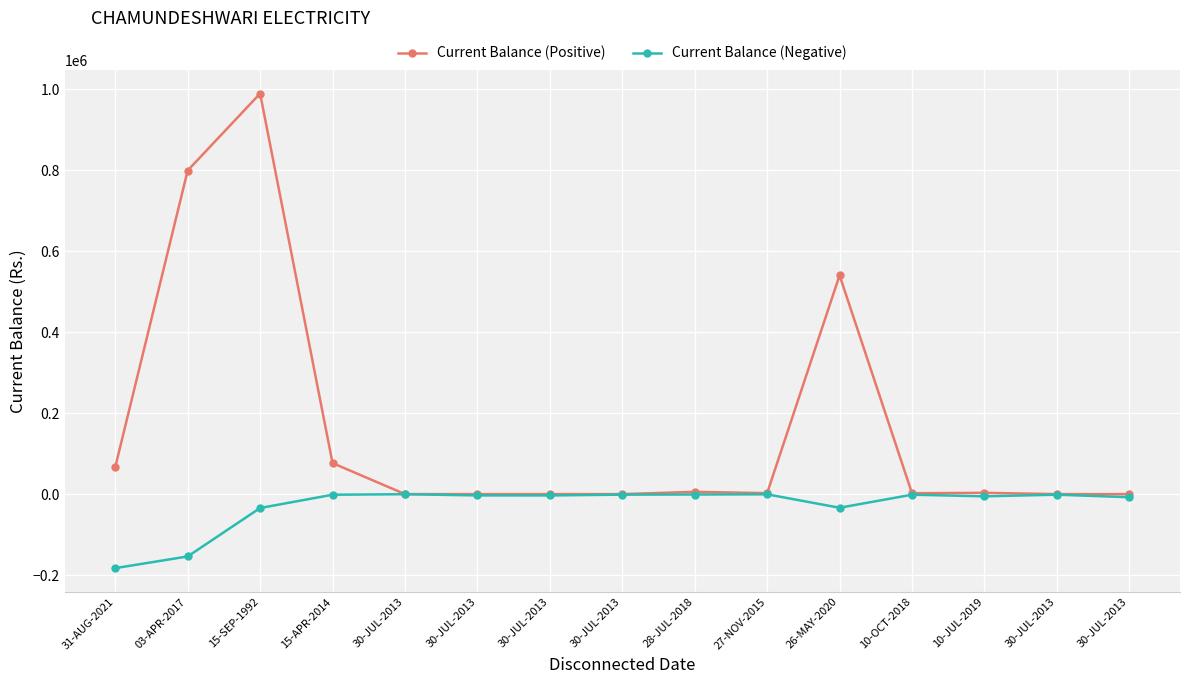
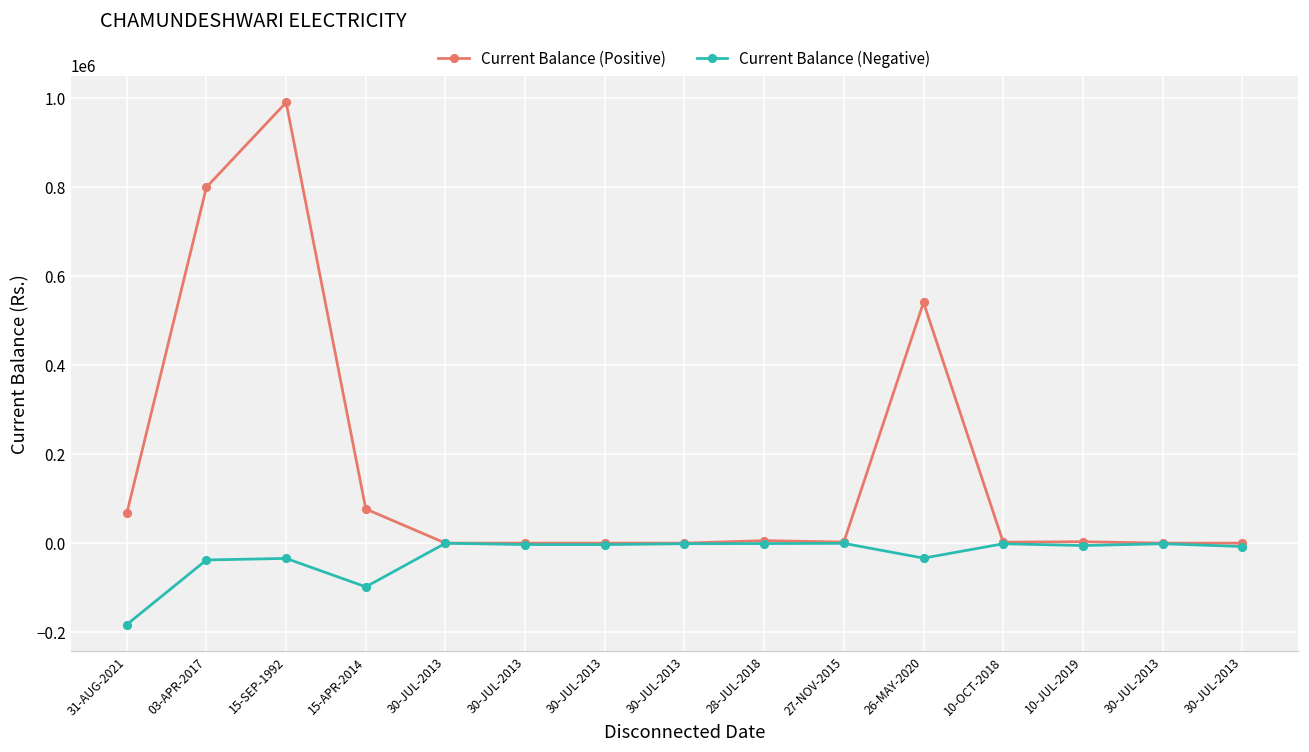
Current Balance (Negative), 03-APR-2017: -150000 -> -40000
Current Balance (Negative), 15-APR-2014: 0 -> -100000
